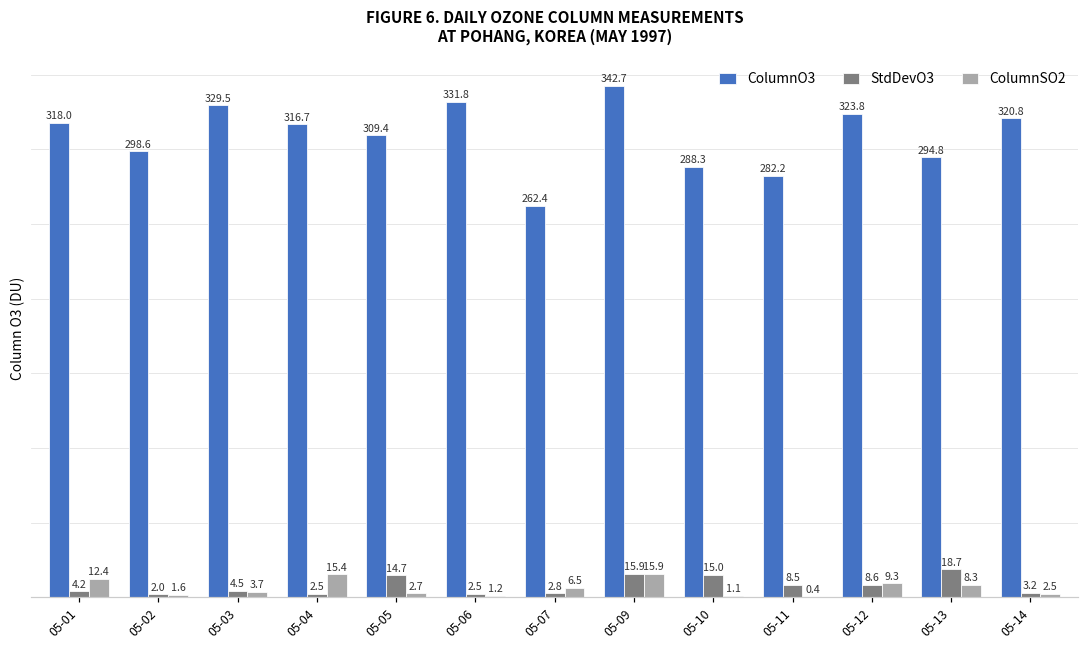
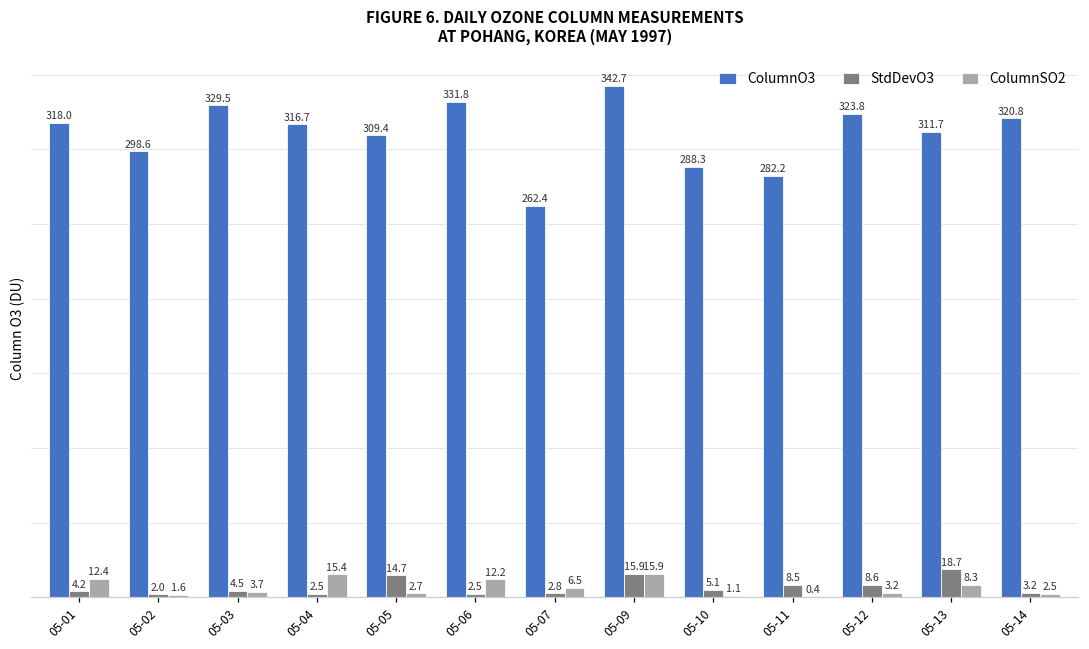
ColumnSO2, 05-06: 1.2 -> 12.2
StdDevO3, 05-10: 15.0 -> 5.1
ColumnSO2, 05-12: 9.3 -> 3.2
ColumnO3, 05-13: 294.8 -> 311.7
